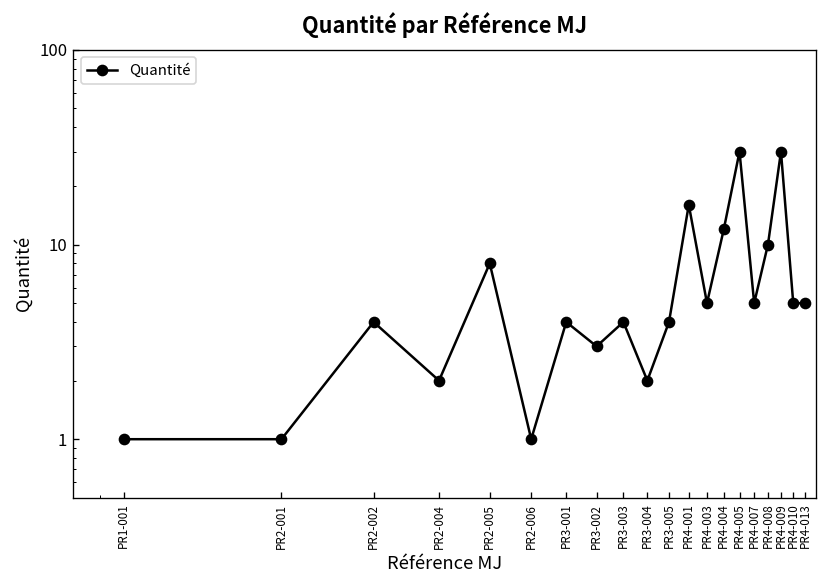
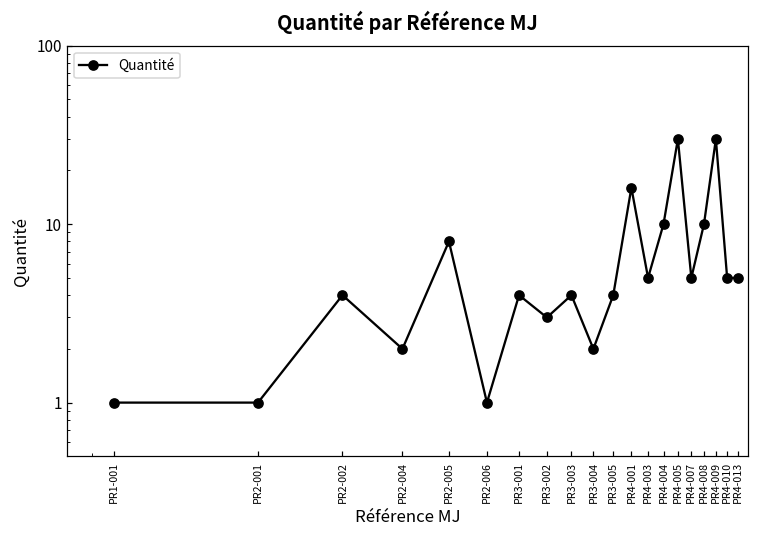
PR4-004: 12 -> 10
